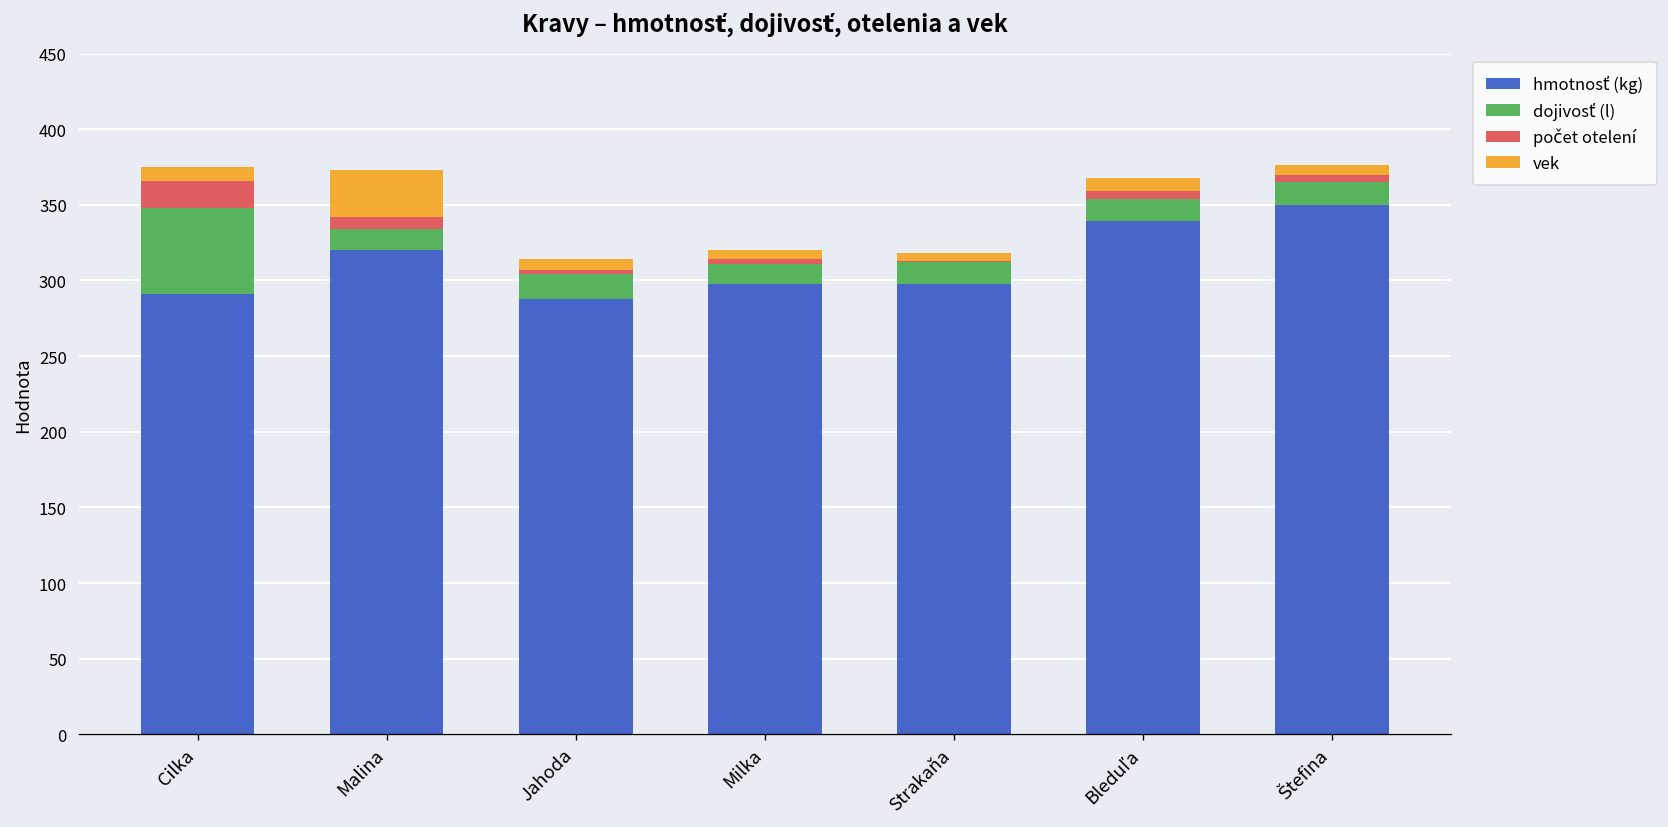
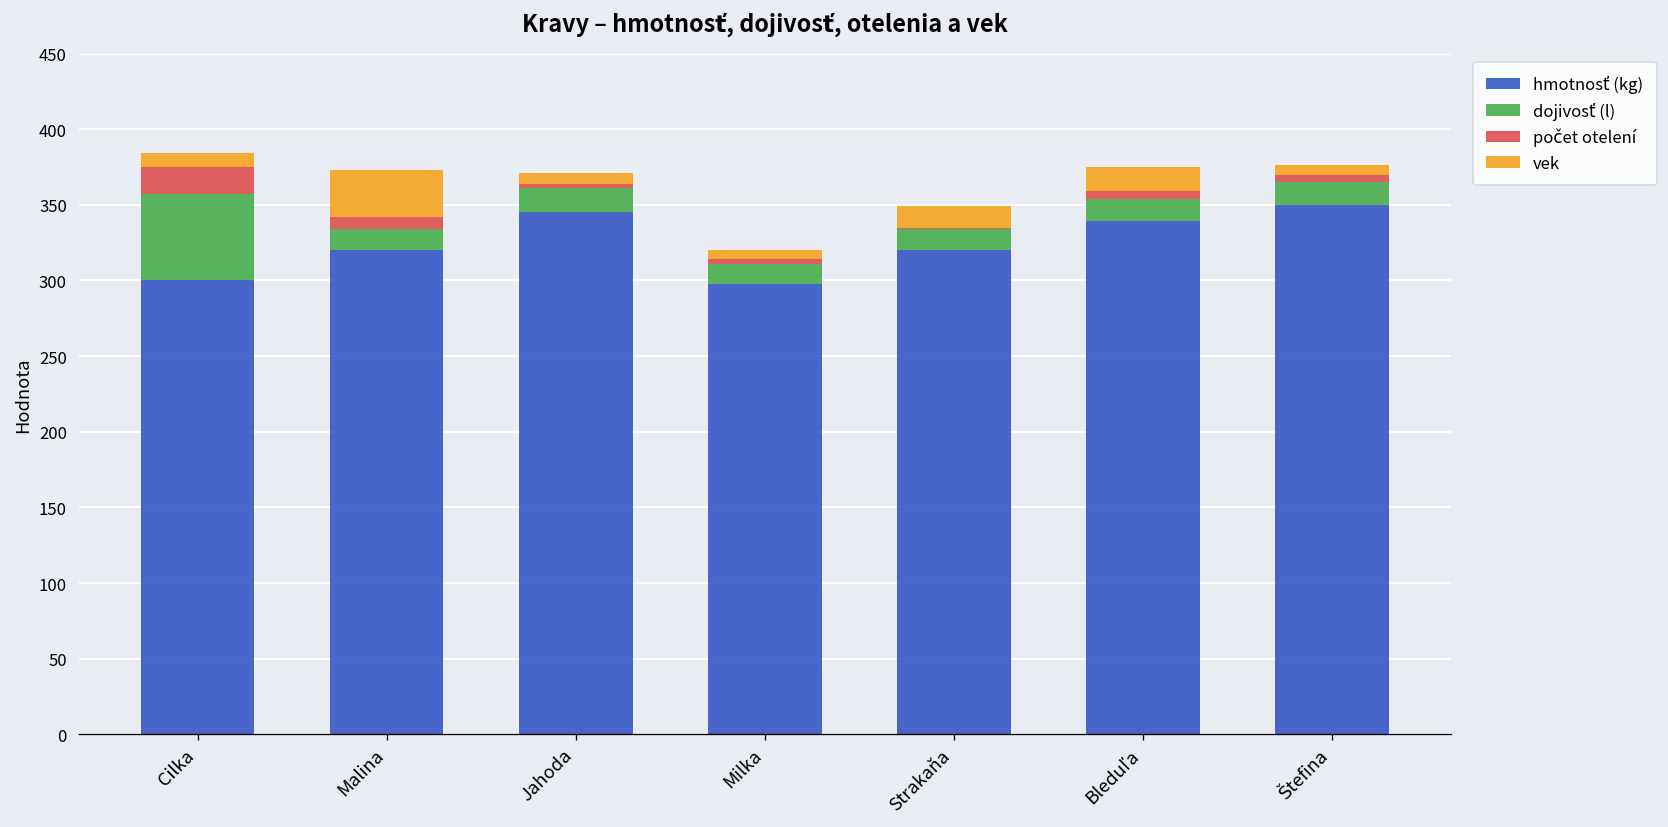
hmotnosť (kg), Cilka: 291 -> 300
hmotnosť (kg), Jahoda: 288 -> 345
hmotnosť (kg), Strakaňa: 298 -> 320
vek, Strakaňa: 5 -> 14
vek, Bleduľa: 9 -> 16
